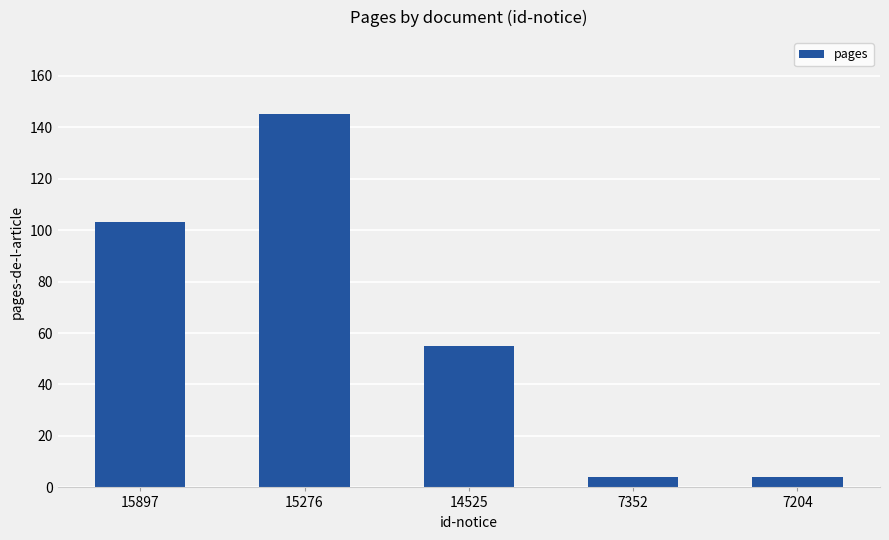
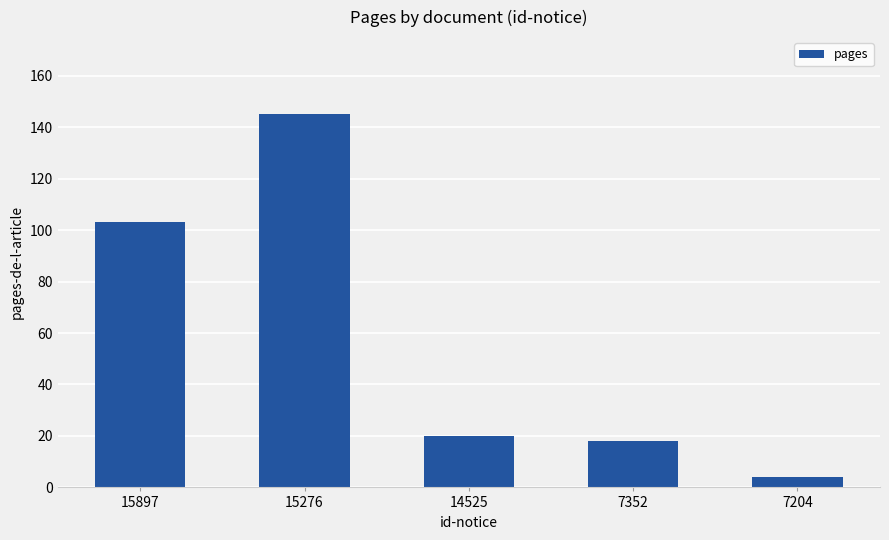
14525: 55 -> 20
7352: 4 -> 18
